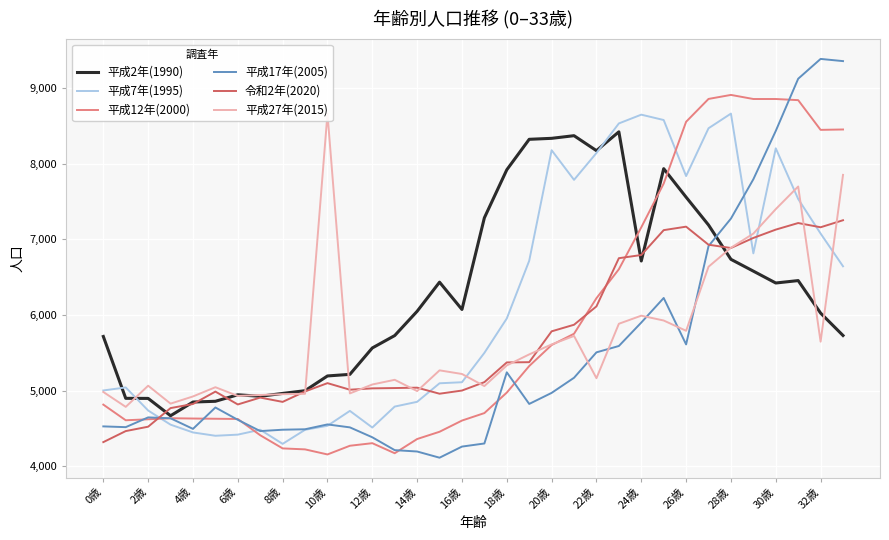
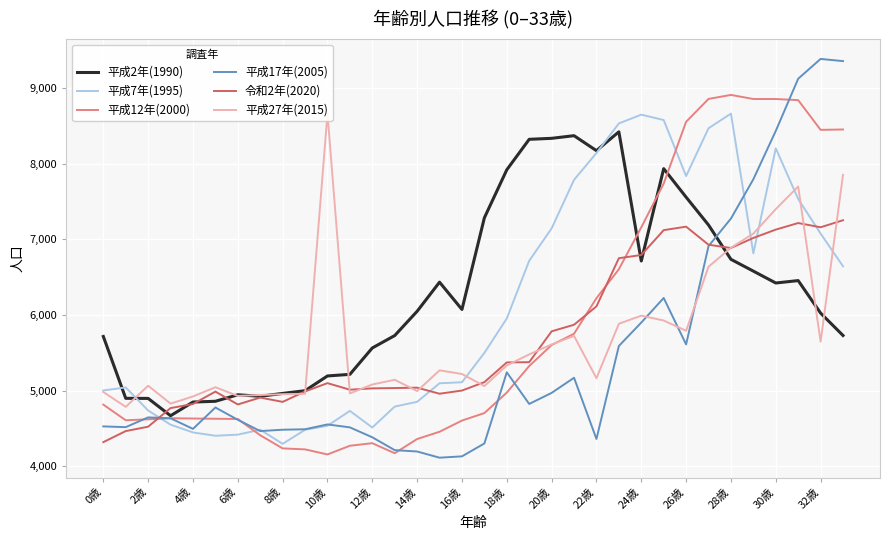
平成17年(2005), 16歳: 4,300 -> 4,100
平成7年(1995), 20歳: 8,200 -> 7,100
平成17年(2005), 22歳: 5,500 -> 4,400
